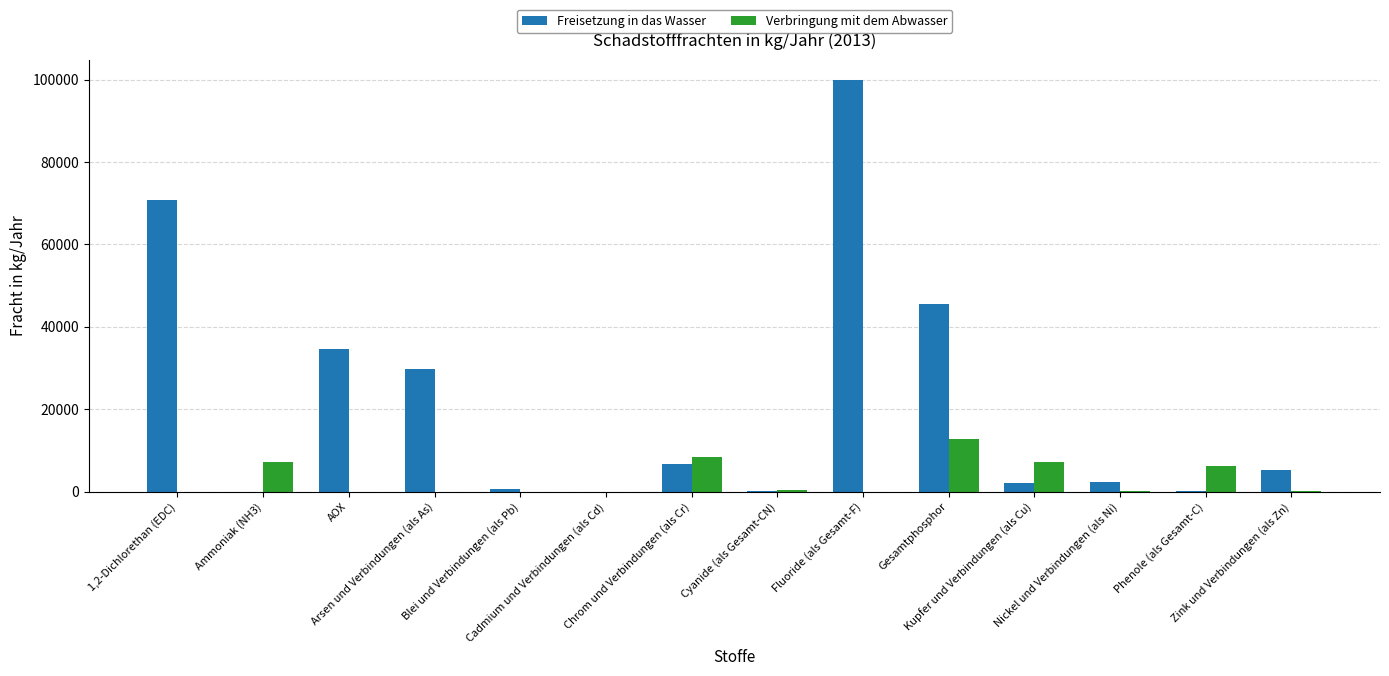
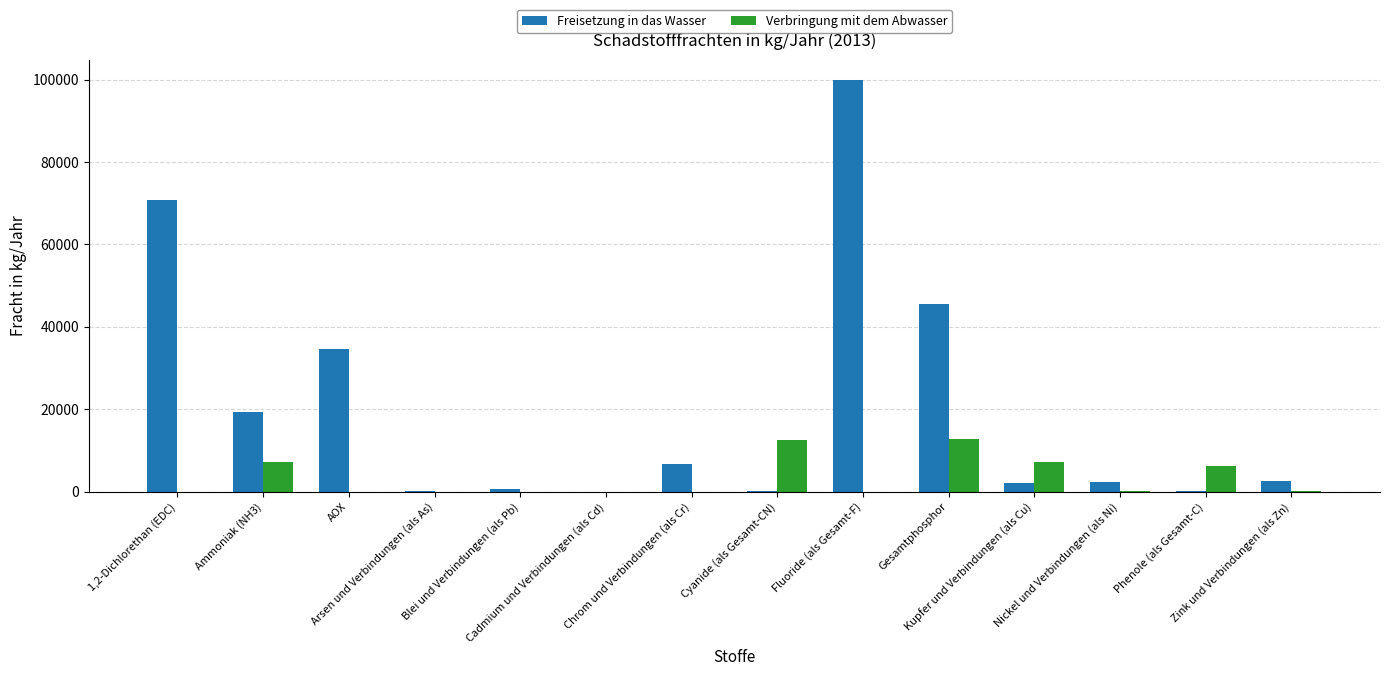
Freisetzung in das Wasser, Ammoniak (NH3): 0 -> 19000
Freisetzung in das Wasser, Arsen und Verbindungen (als As): 30000 -> 0
Verbringung mit dem Abwasser, Chrom und Verbindungen (als Cr): 9000 -> 0
Verbringung mit dem Abwasser, Cyanide (als Gesamt-CN): 1000 -> 13000
Freisetzung in das Wasser, Zink und Verbindungen (als Zn): 5000 -> 2000
